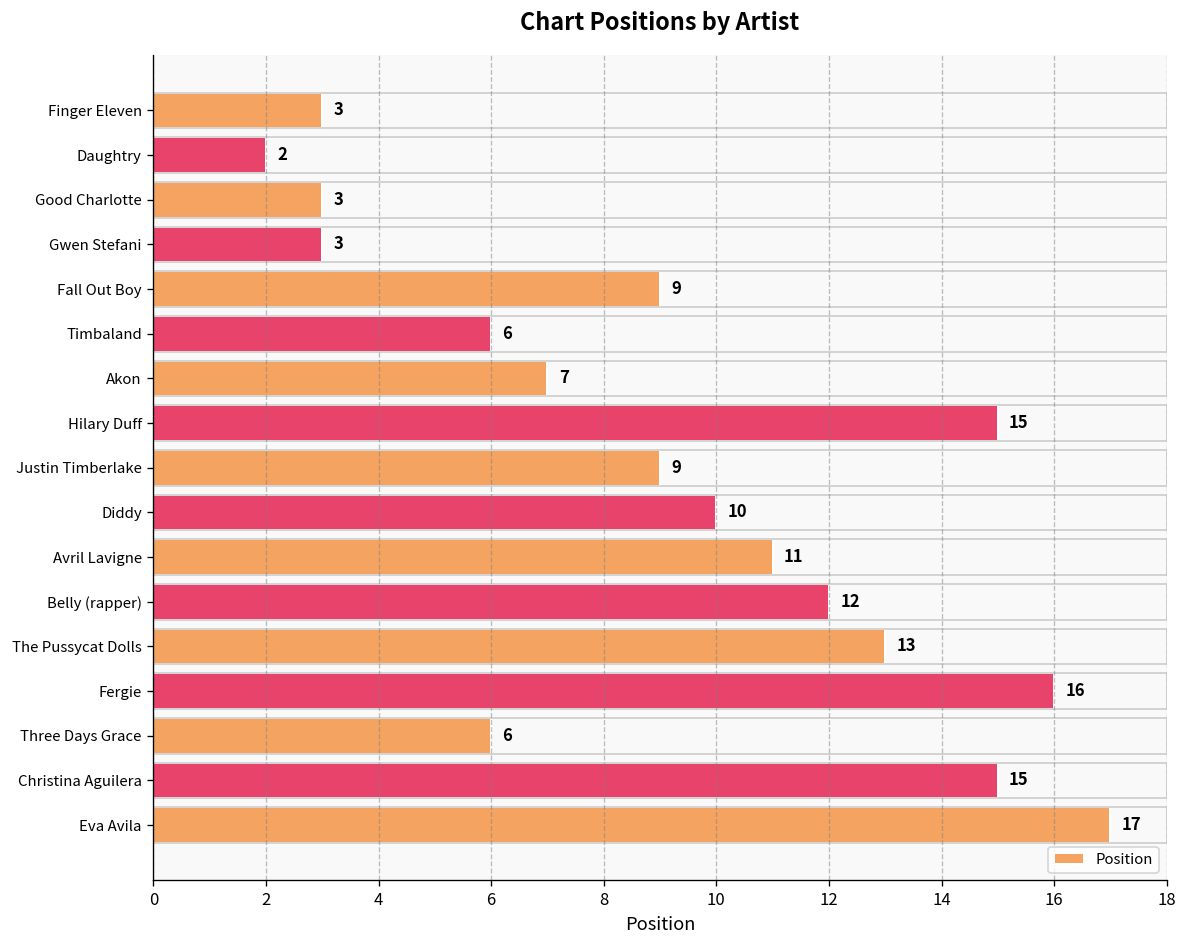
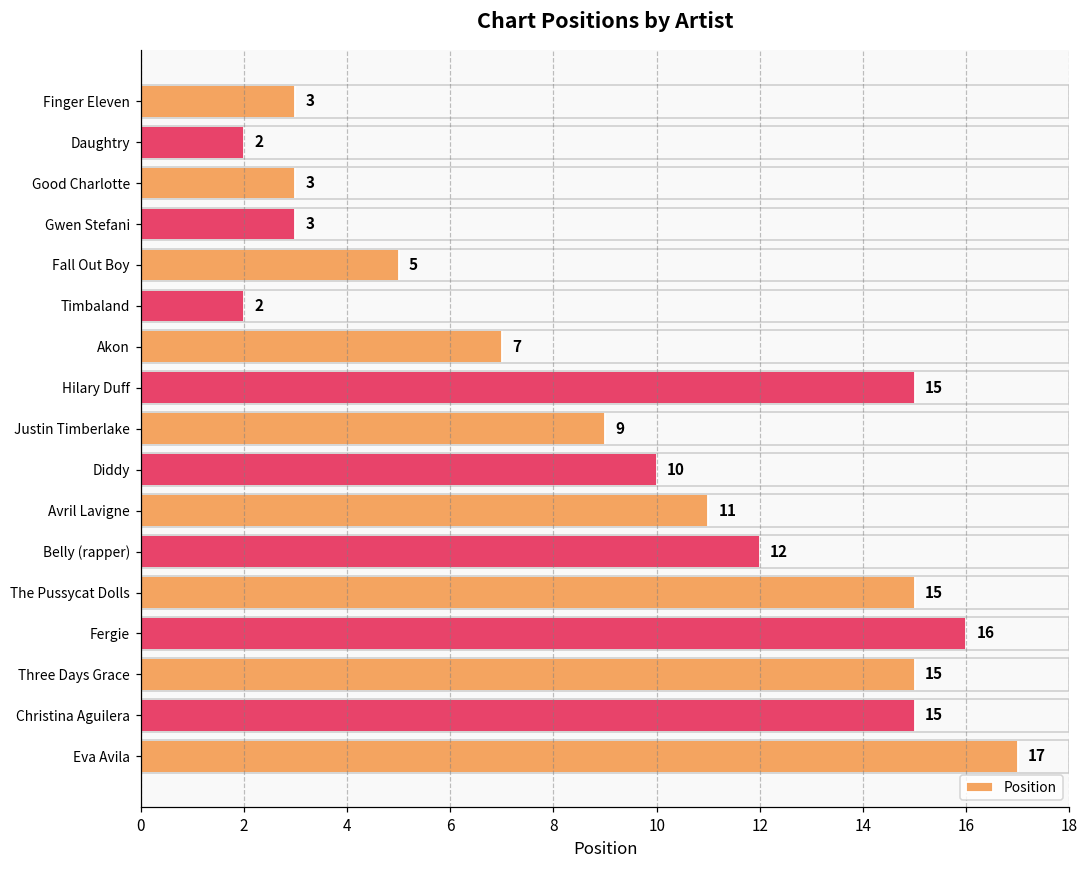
Fall Out Boy: 9 -> 5
Timbaland: 6 -> 2
The Pussycat Dolls: 13 -> 15
Three Days Grace: 6 -> 15
